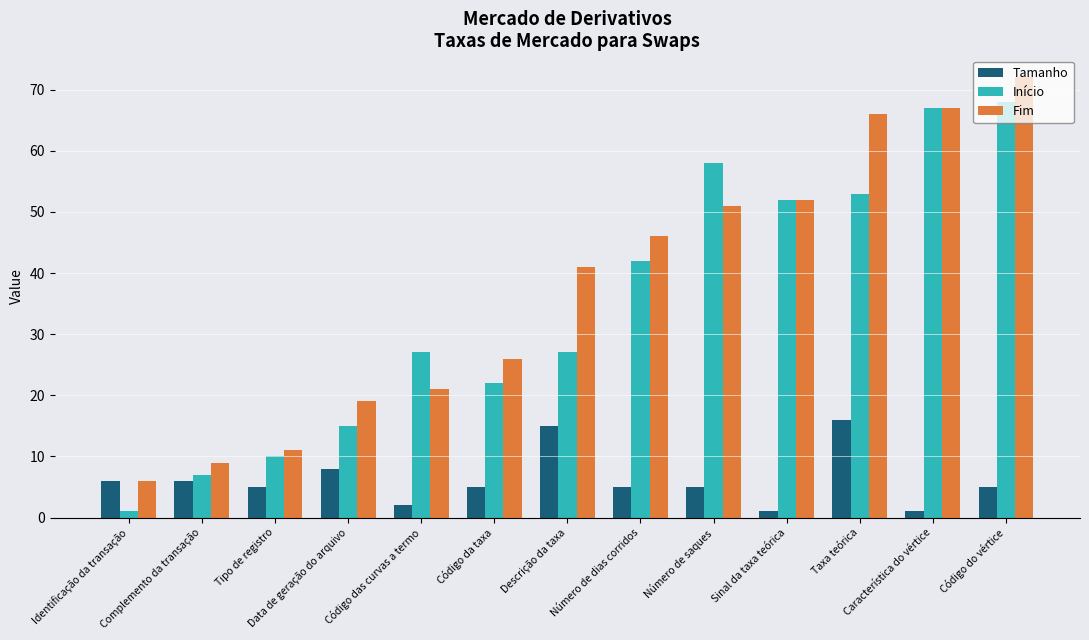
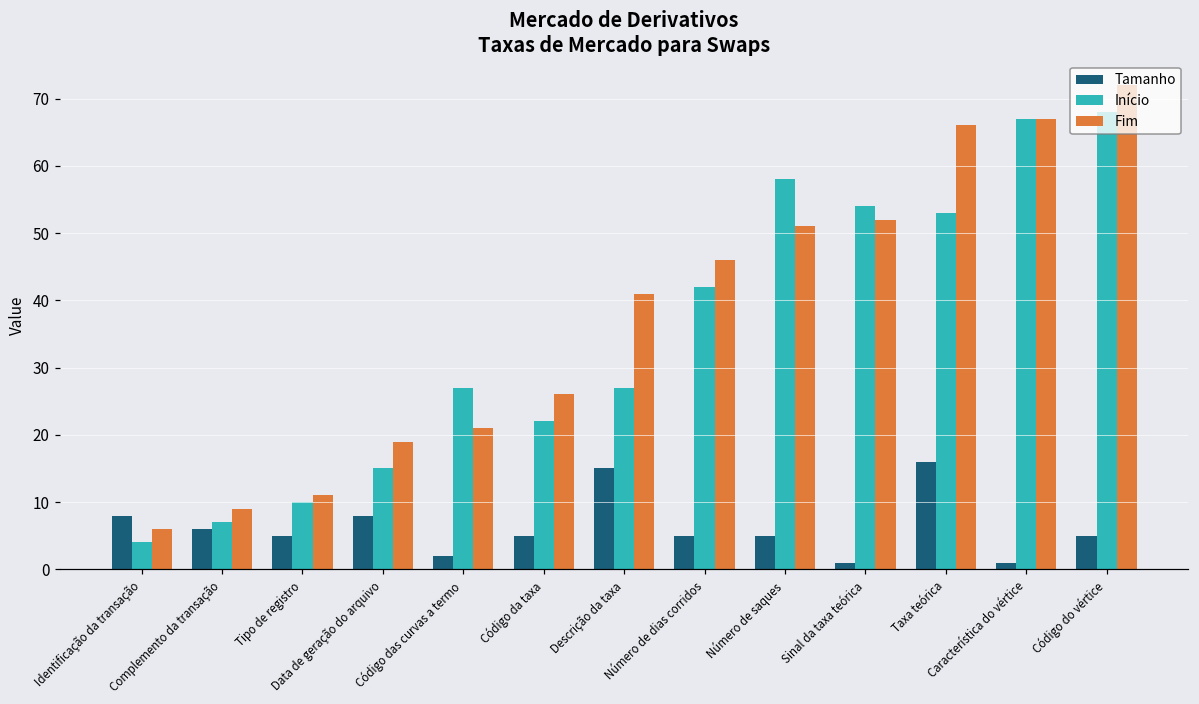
Tamanho, Identificação da transação: 6 -> 8
Início, Identificação da transação: 1 -> 4
Início, Sinal da taxa teórica: 52 -> 54
